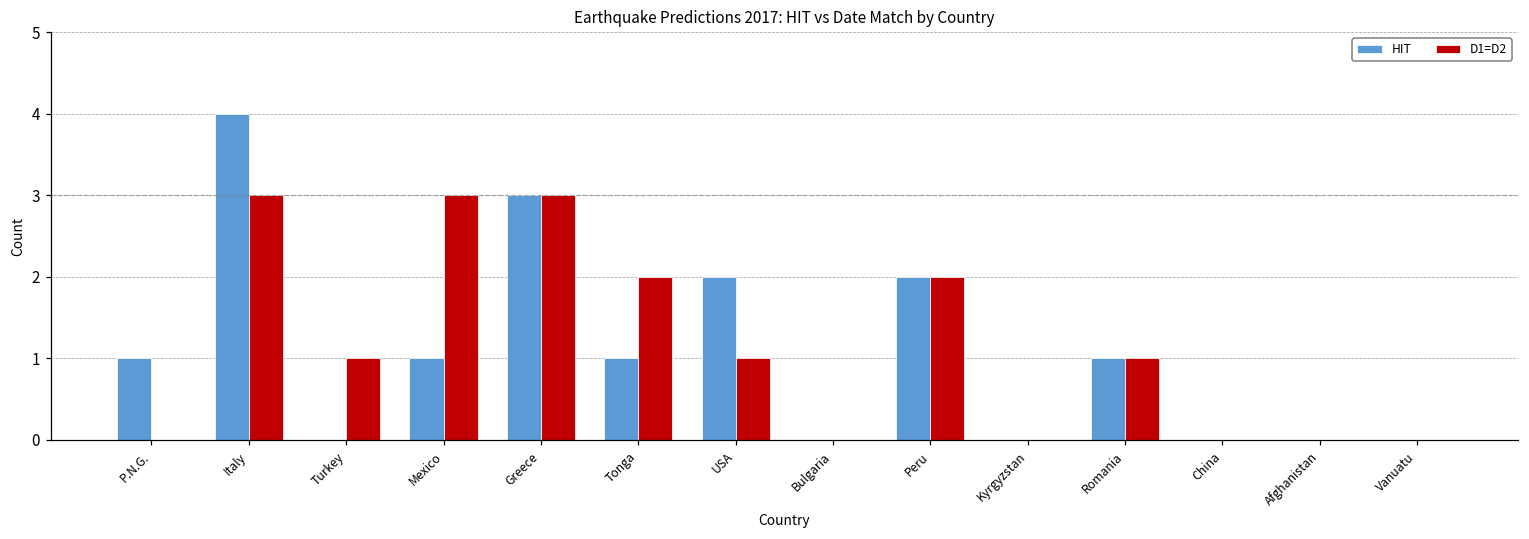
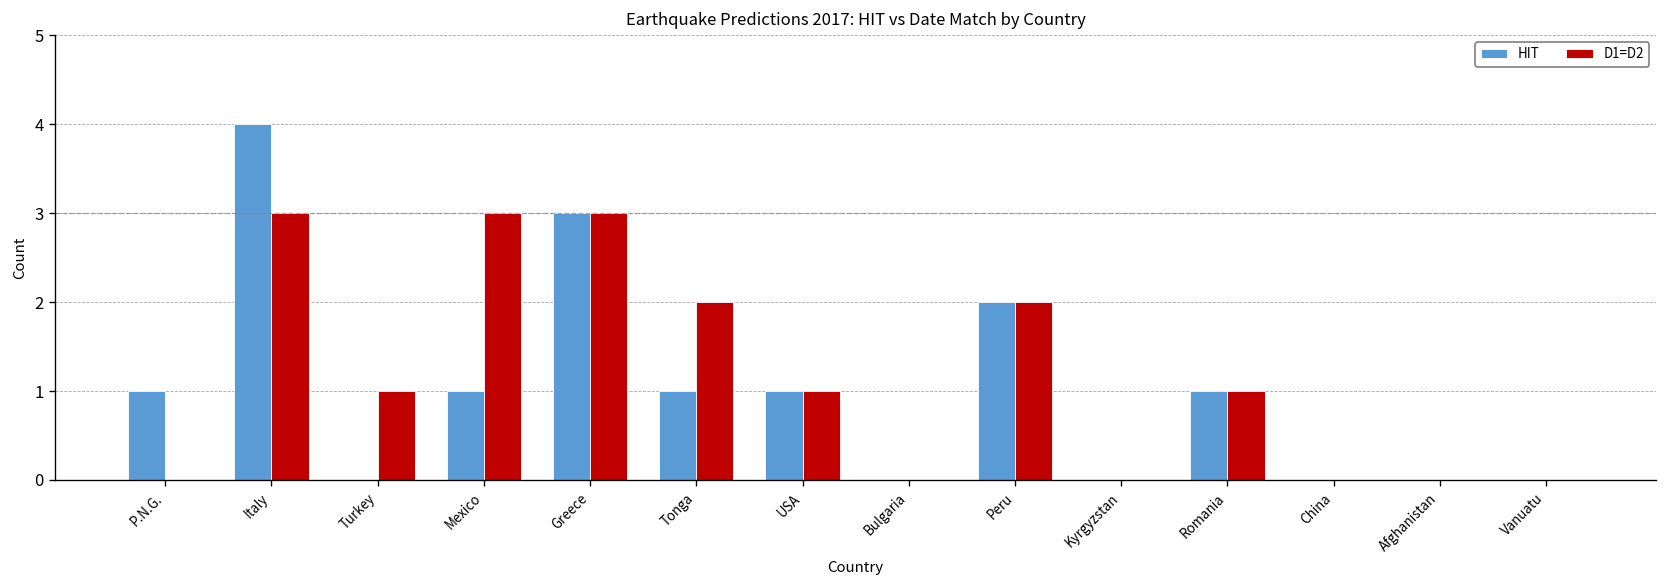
HIT, USA: 2 -> 1
